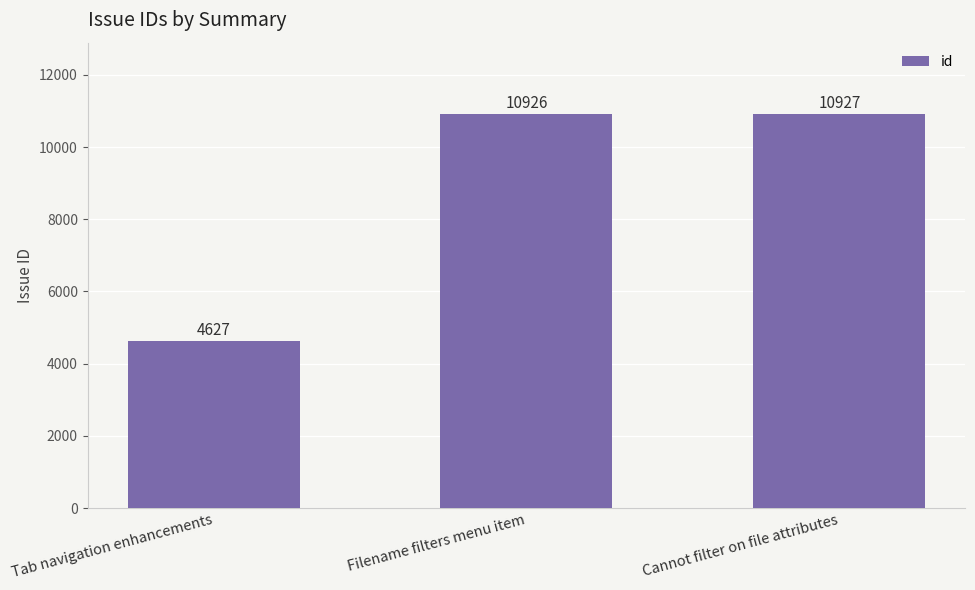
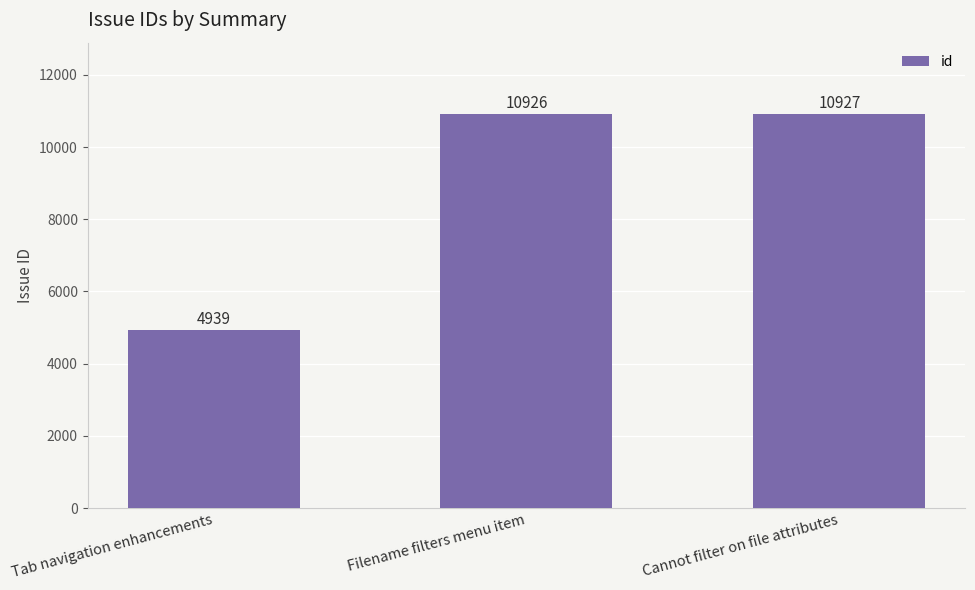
Tab navigation enhancements: 4627 -> 4939
